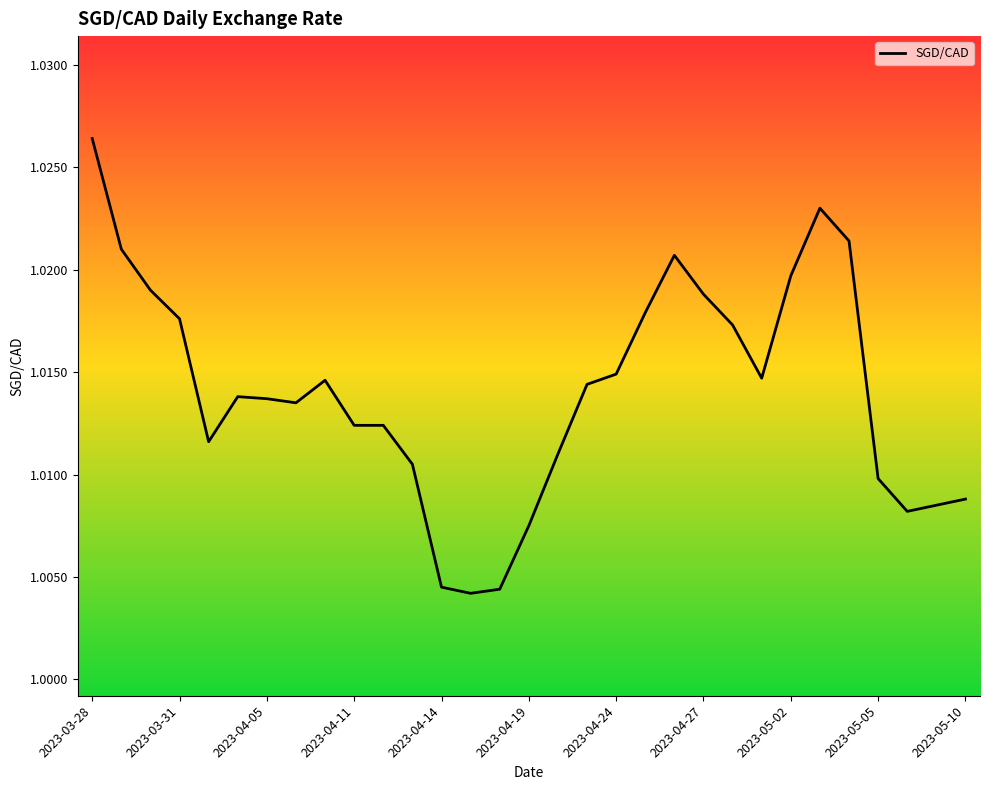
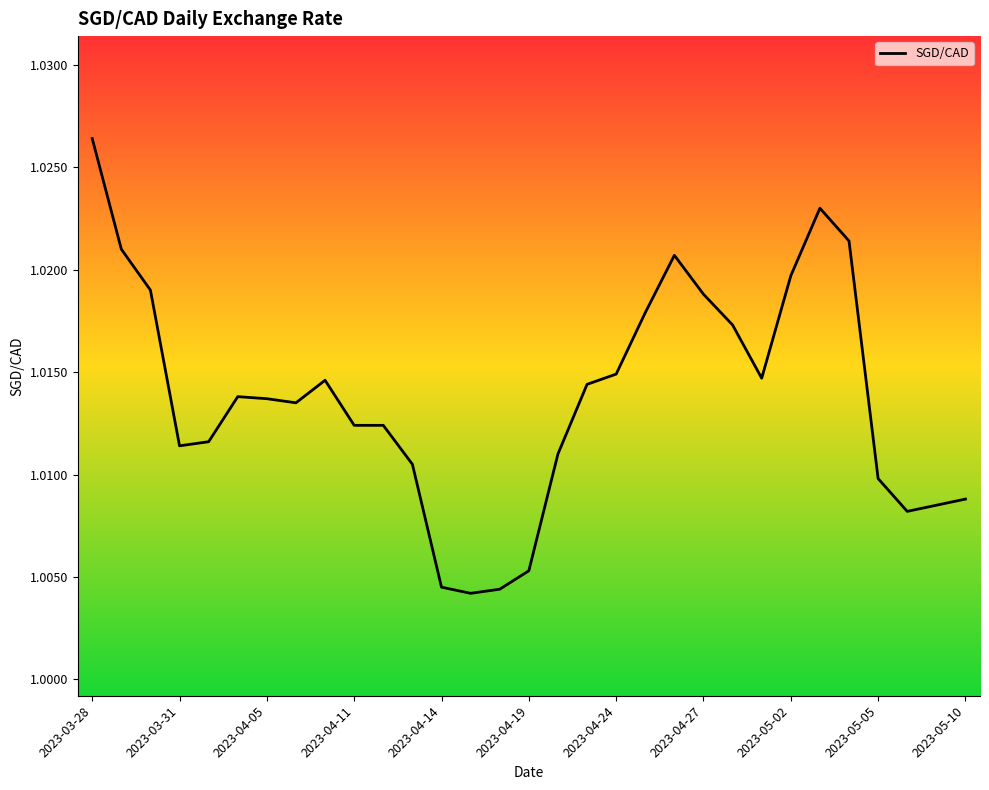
2023-03-31: 1.0176 -> 1.0114
2023-04-19: 1.0075 -> 1.0053
